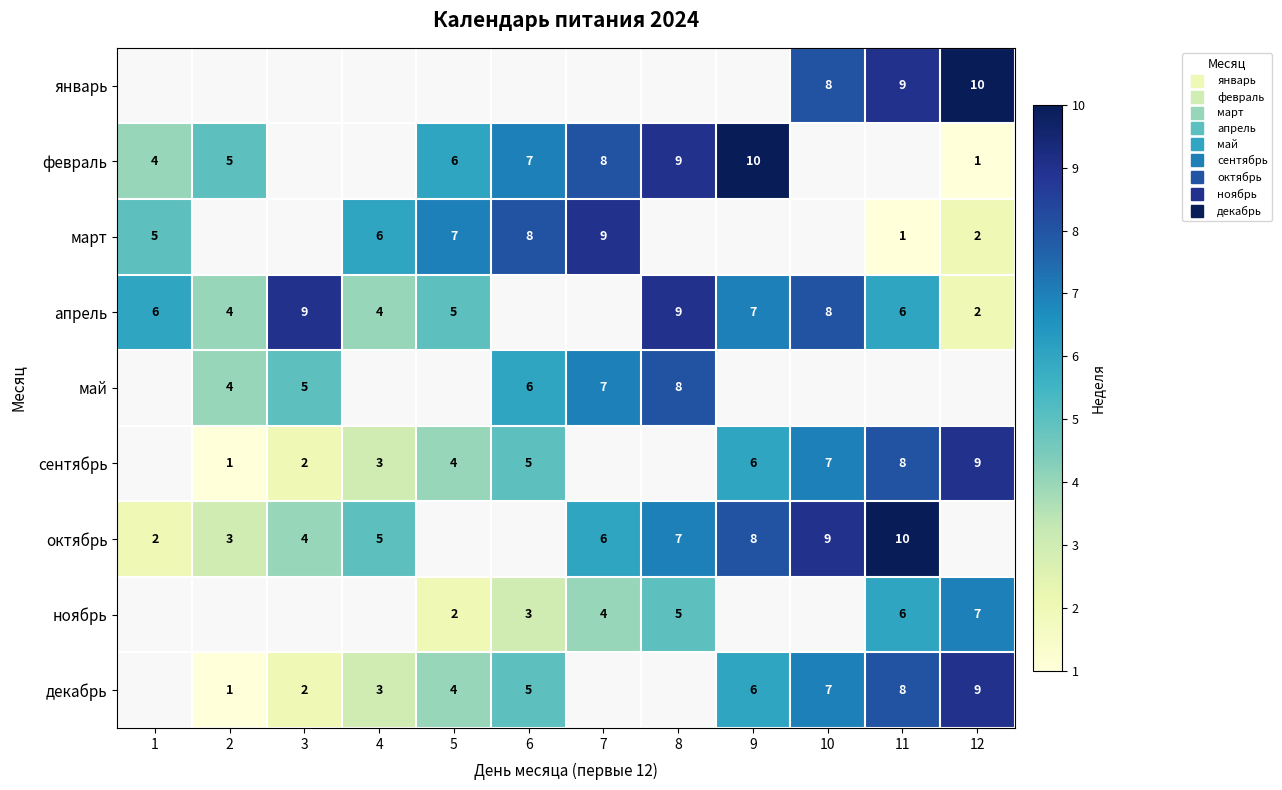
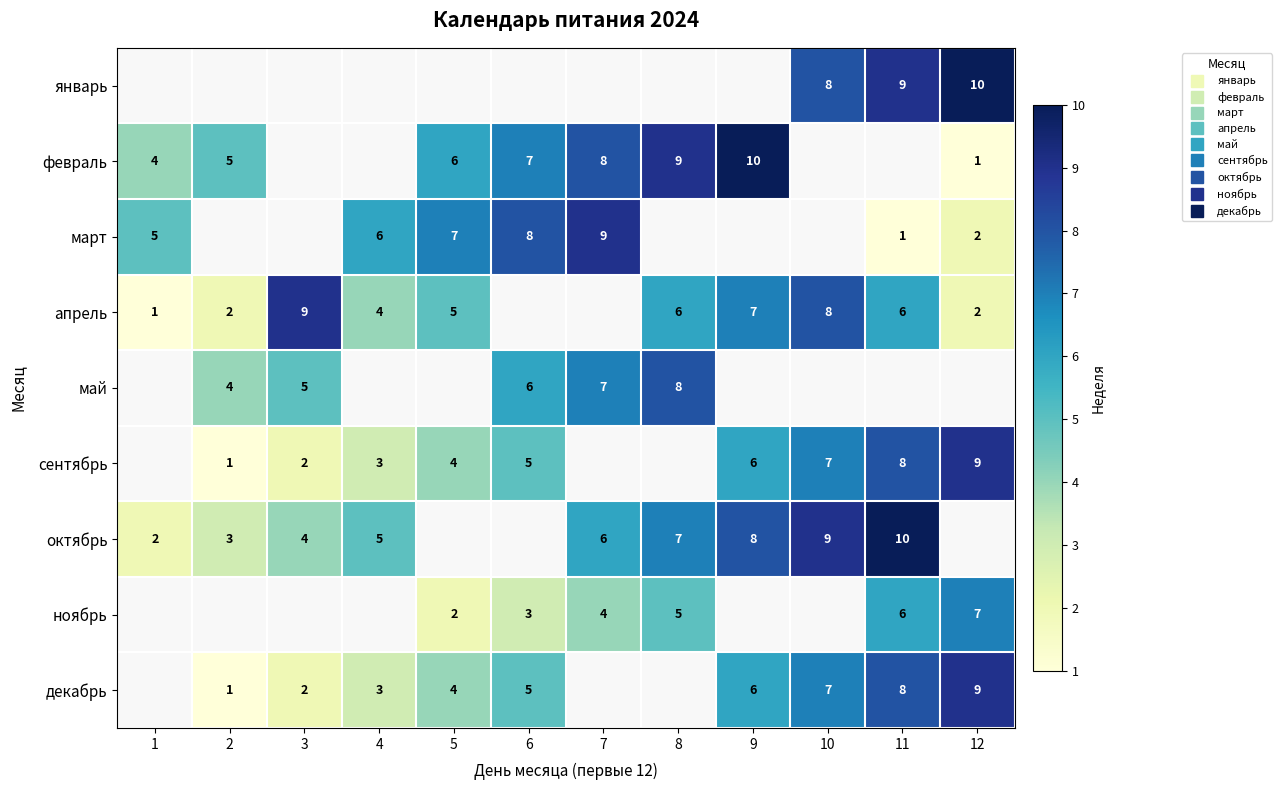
апрель, 1: 6 -> 1
апрель, 2: 4 -> 2
апрель, 8: 9 -> 6
